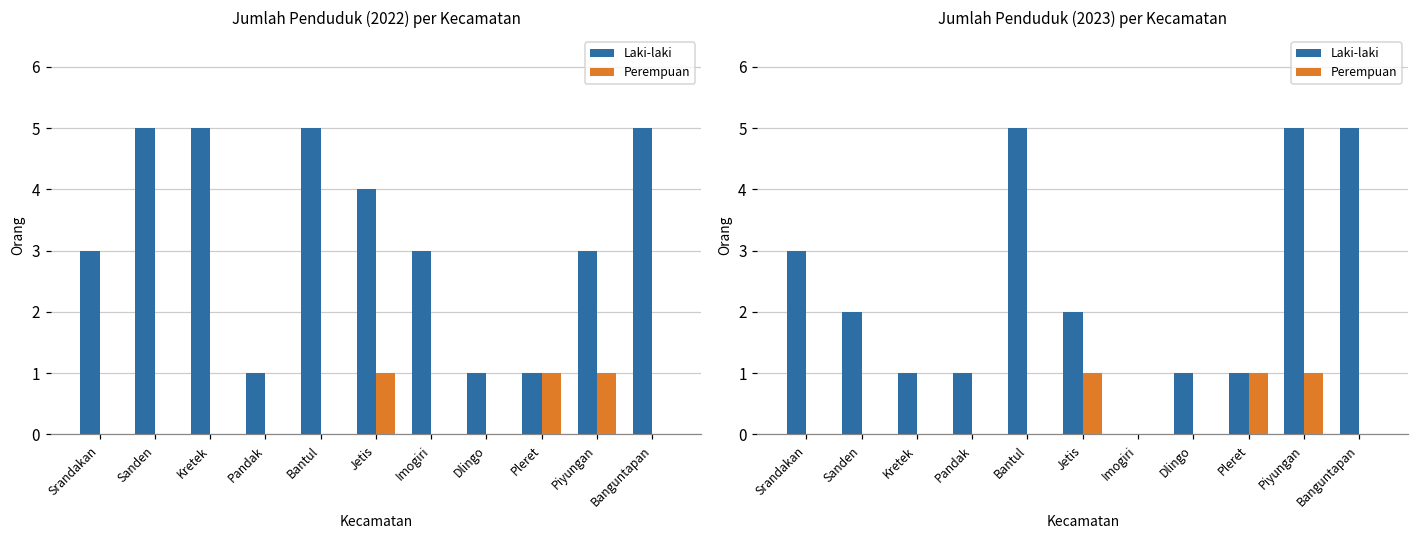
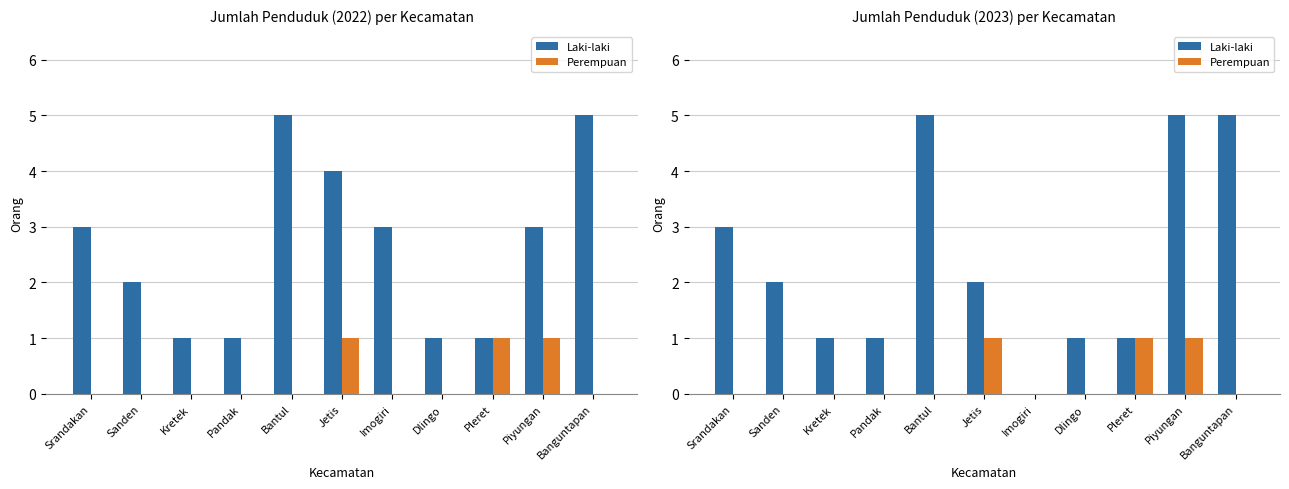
Jumlah Penduduk (2022) per Kecamatan, Laki-laki, Sanden: 5 -> 2
Jumlah Penduduk (2022) per Kecamatan, Laki-laki, Kretek: 5 -> 1
